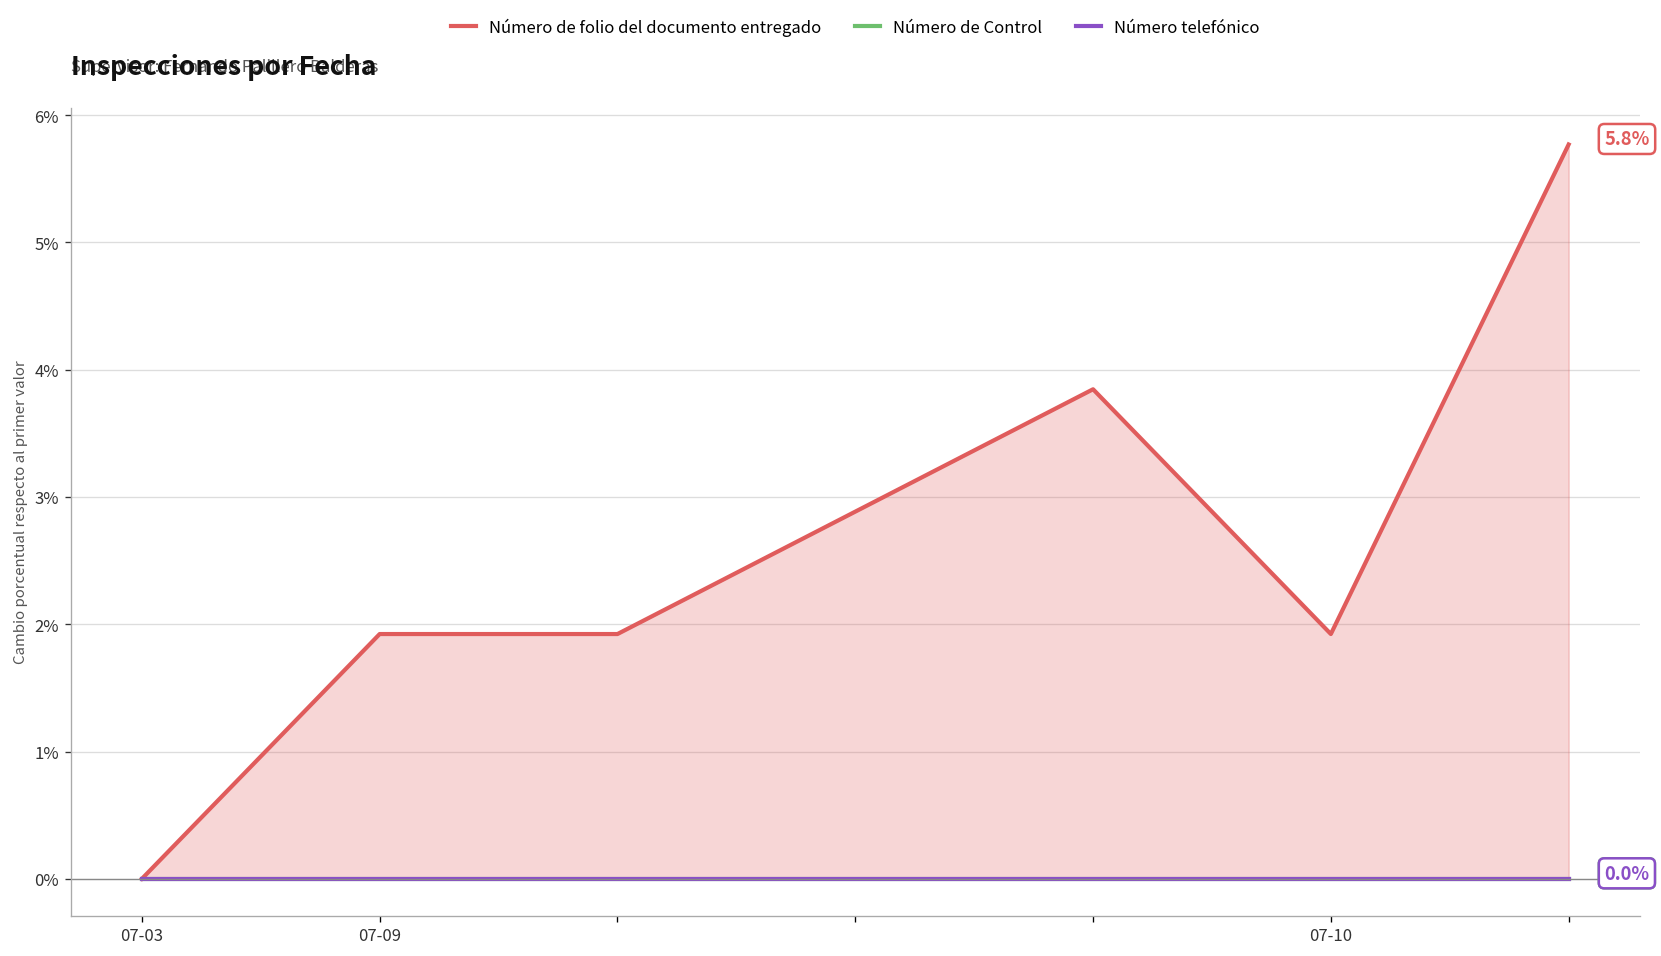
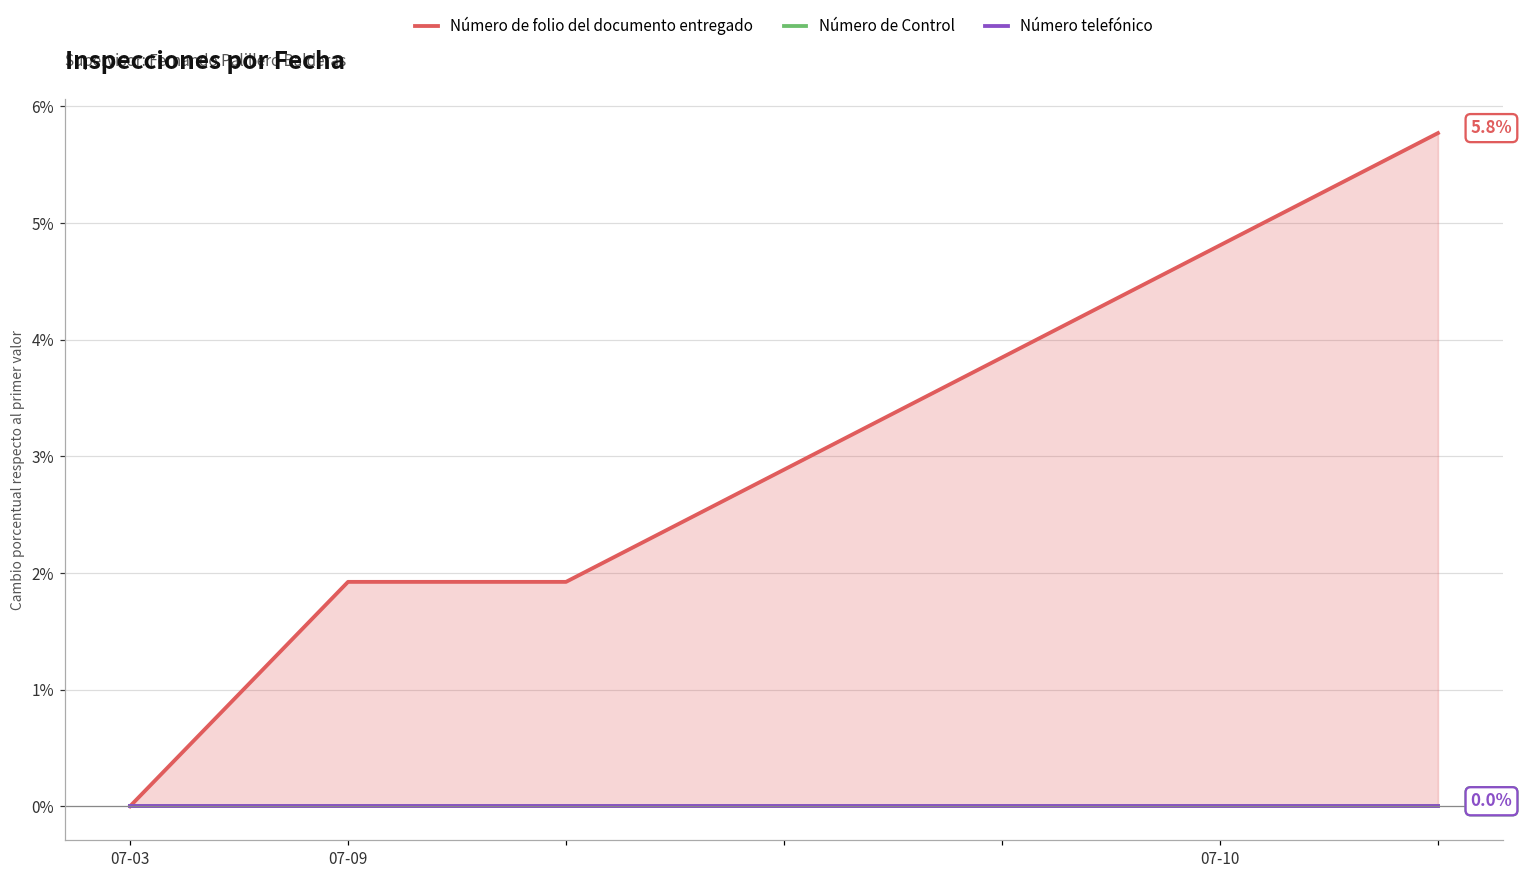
Número de folio del documento entregado, 07-10: 1.92% -> 4.81%
